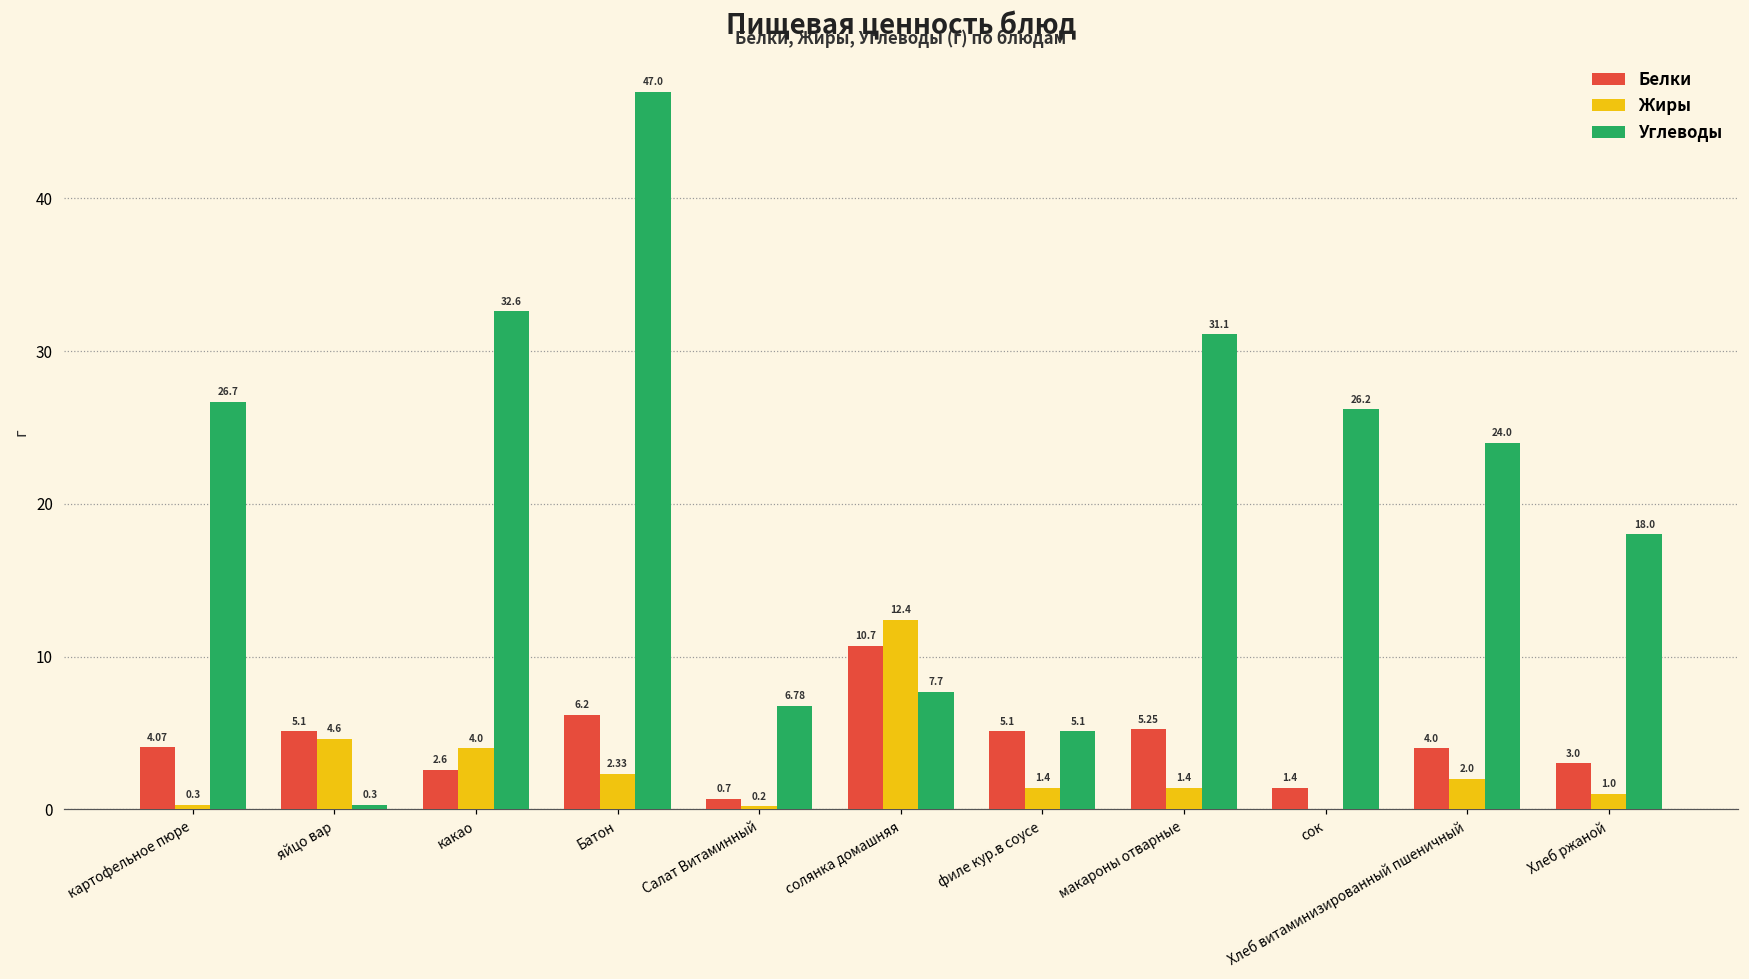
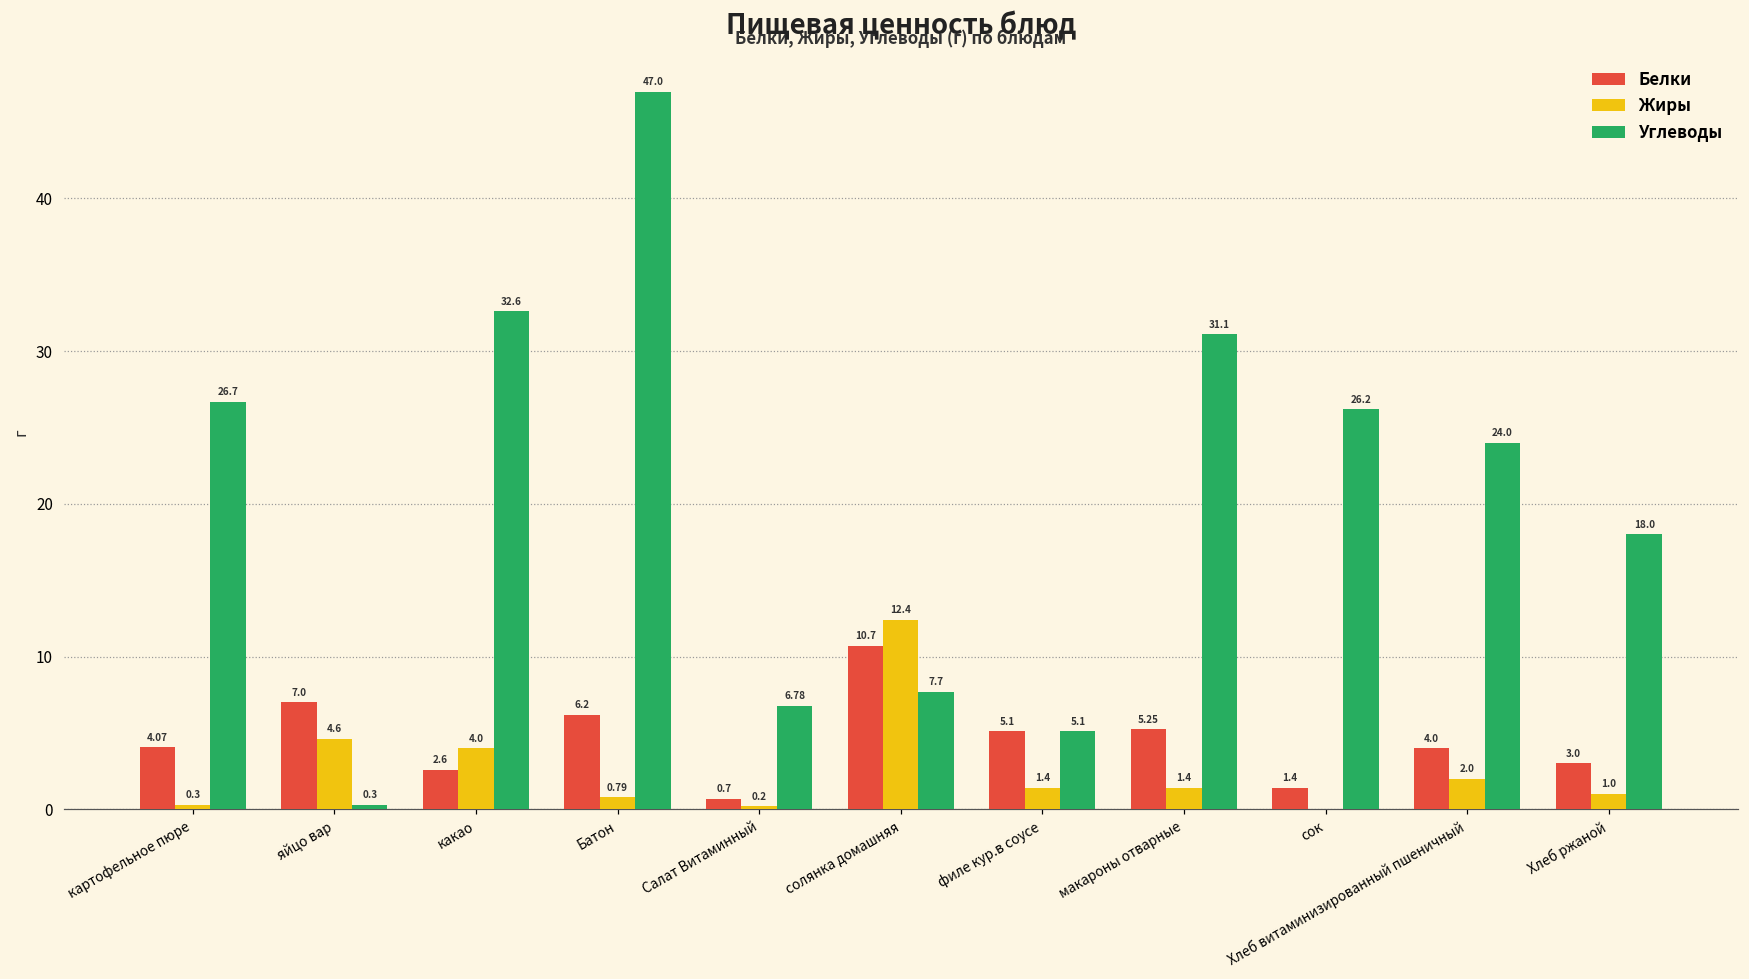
Белки, яйцо вар: 5.1 -> 7.0
Жиры, Батон: 2.33 -> 0.79
